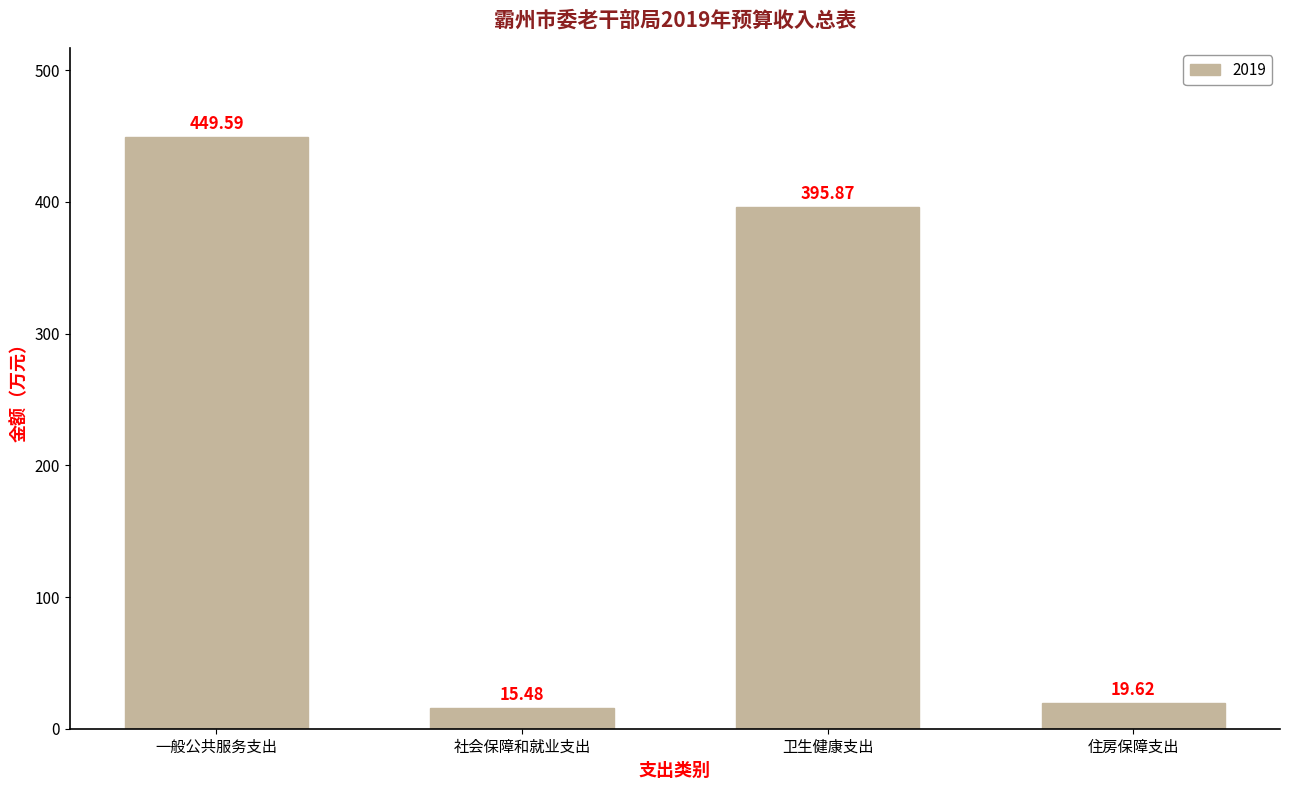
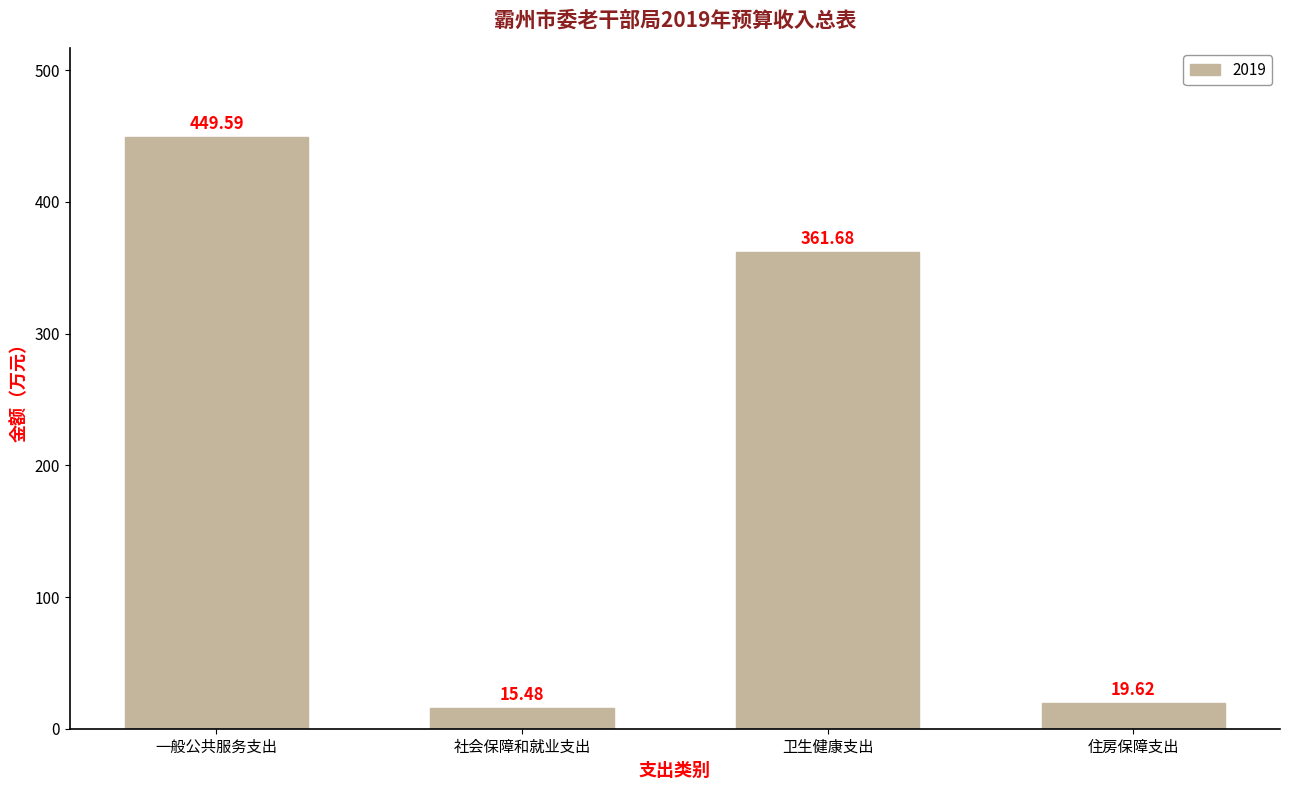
卫生健康支出: 395.87 -> 361.68
